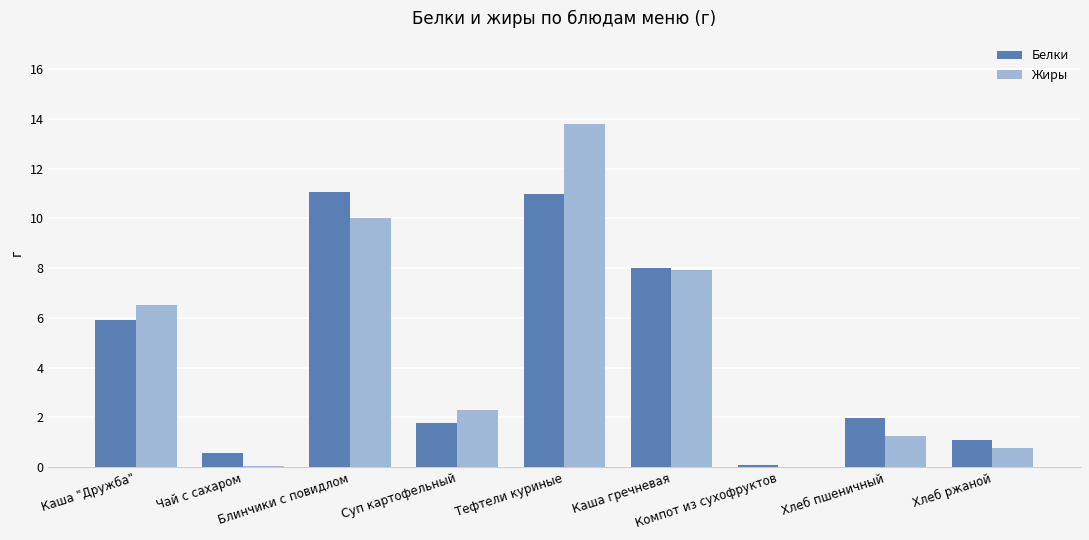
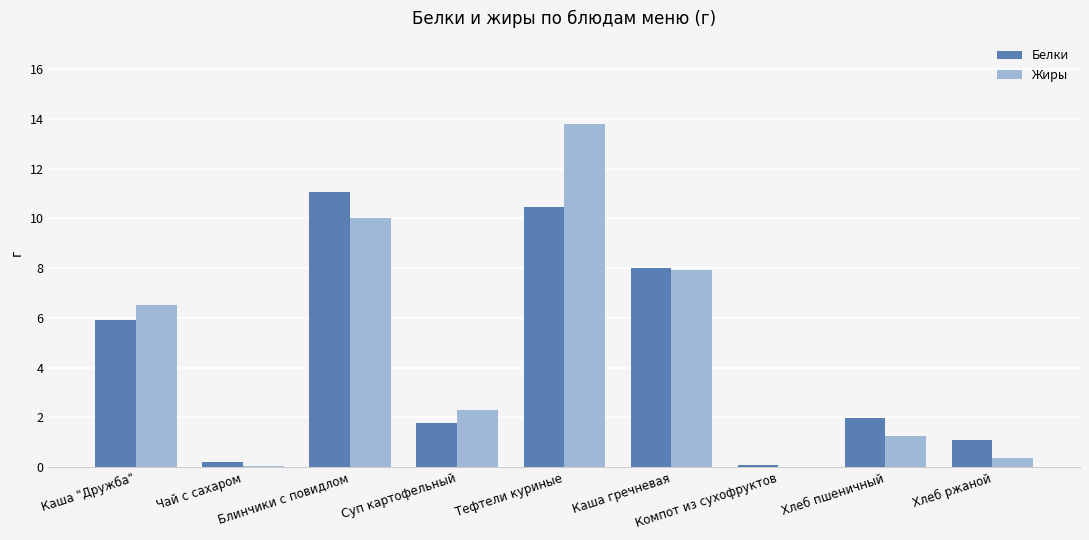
Белки, Чай с сахаром: 0.6 -> 0.2
Белки, Тефтели куриные: 11.0 -> 10.5
Жиры, Хлеб ржаной: 0.8 -> 0.4
